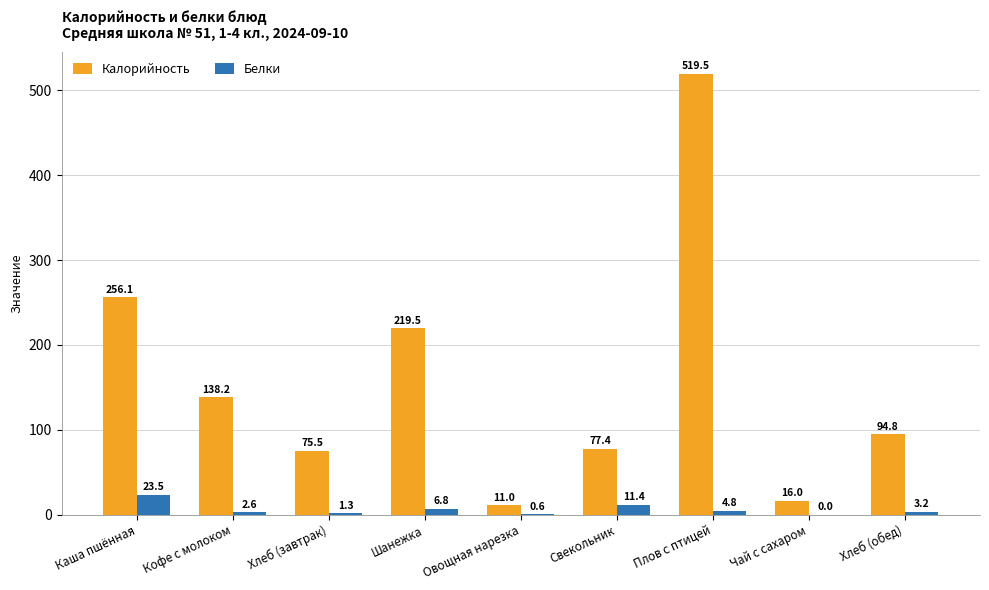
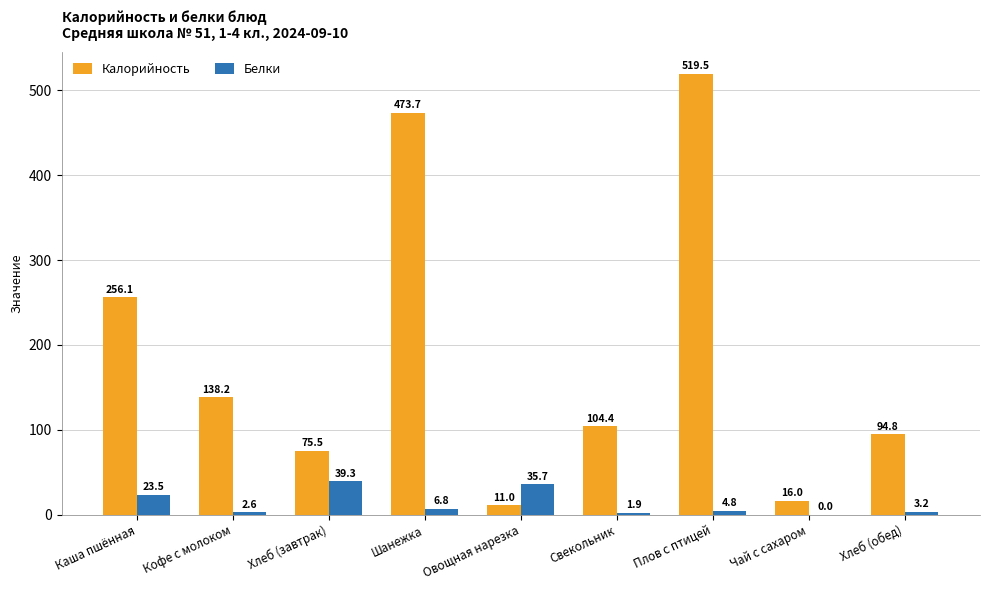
Белки, Хлеб (завтрак): 1.3 -> 39.3
Калорийность, Шанежка: 219.5 -> 473.7
Белки, Овощная нарезка: 0.6 -> 35.7
Калорийность, Свекольник: 77.4 -> 104.4
Белки, Свекольник: 11.4 -> 1.9
